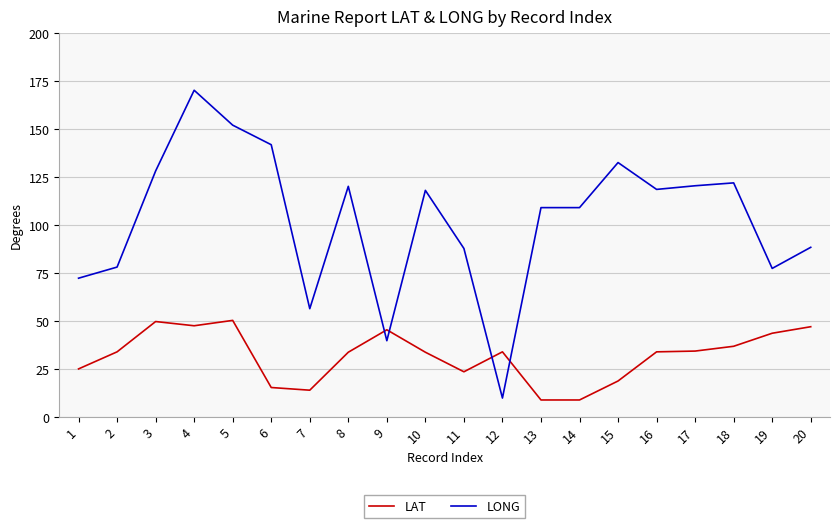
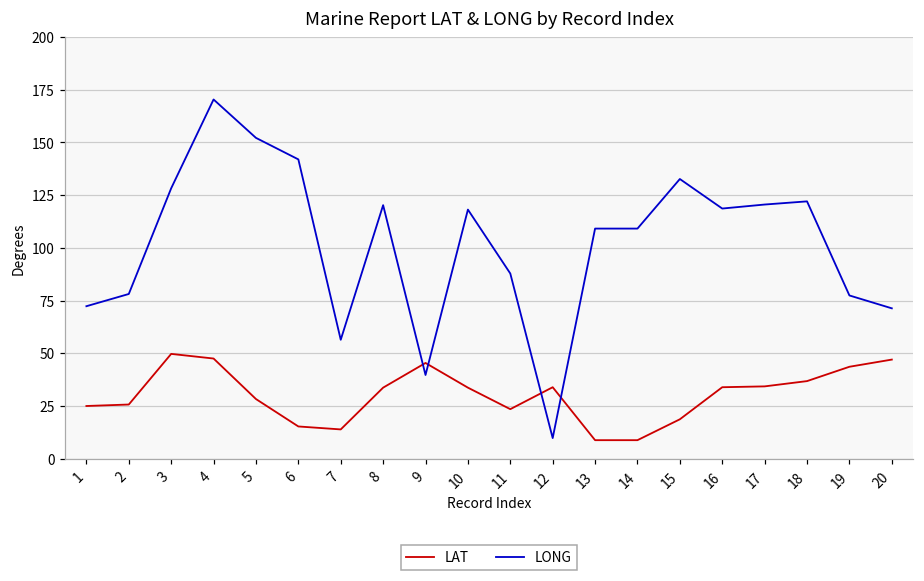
LAT, 2: 34 -> 26
LAT, 5: 50 -> 28
LONG, 20: 88 -> 71
